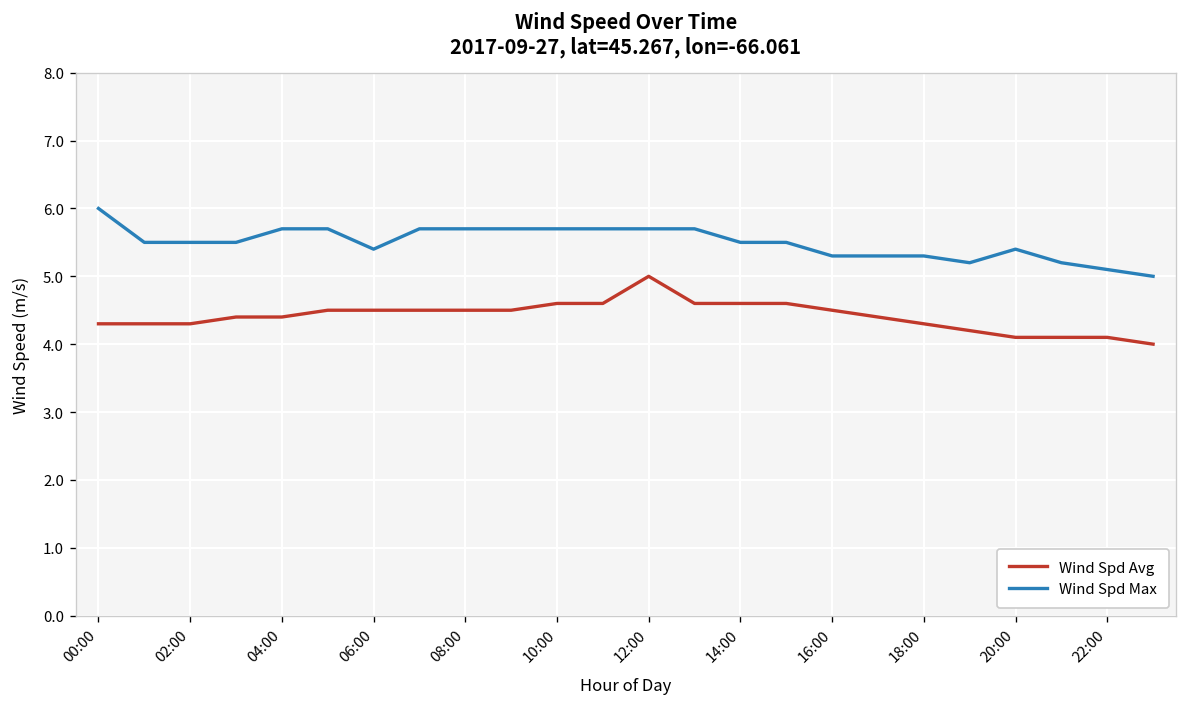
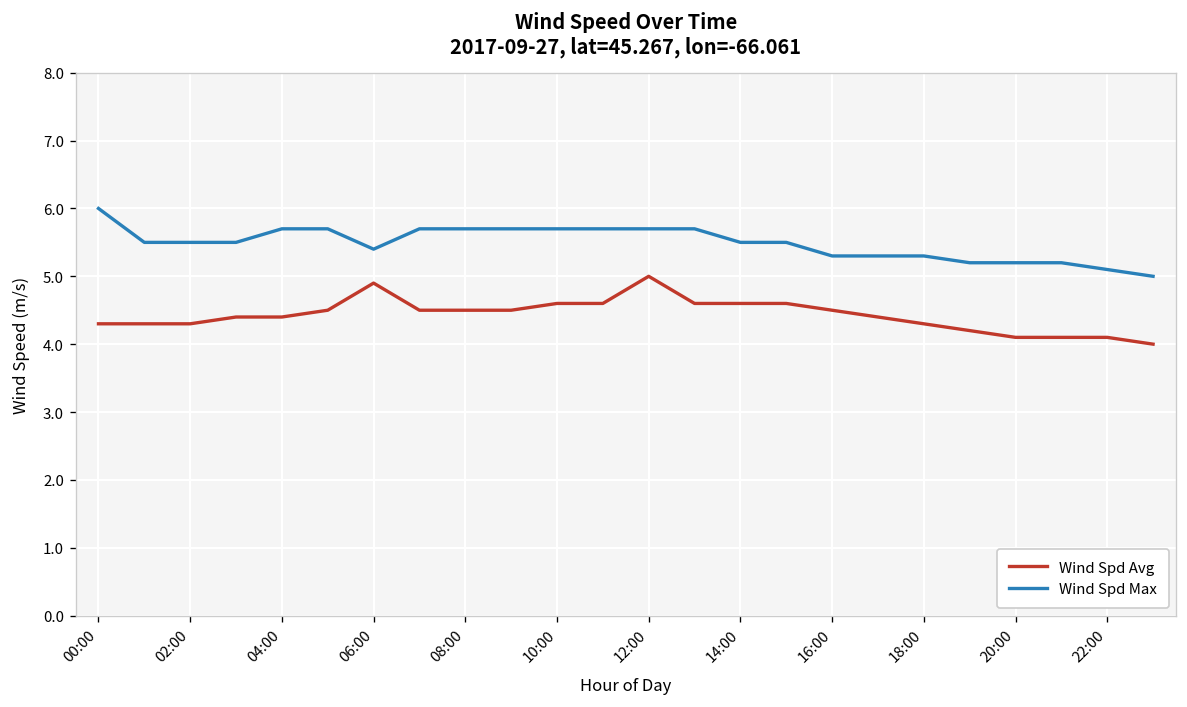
Wind Spd Avg, 06:00: 4.5 -> 4.9
Wind Spd Max, 20:00: 5.4 -> 5.2
